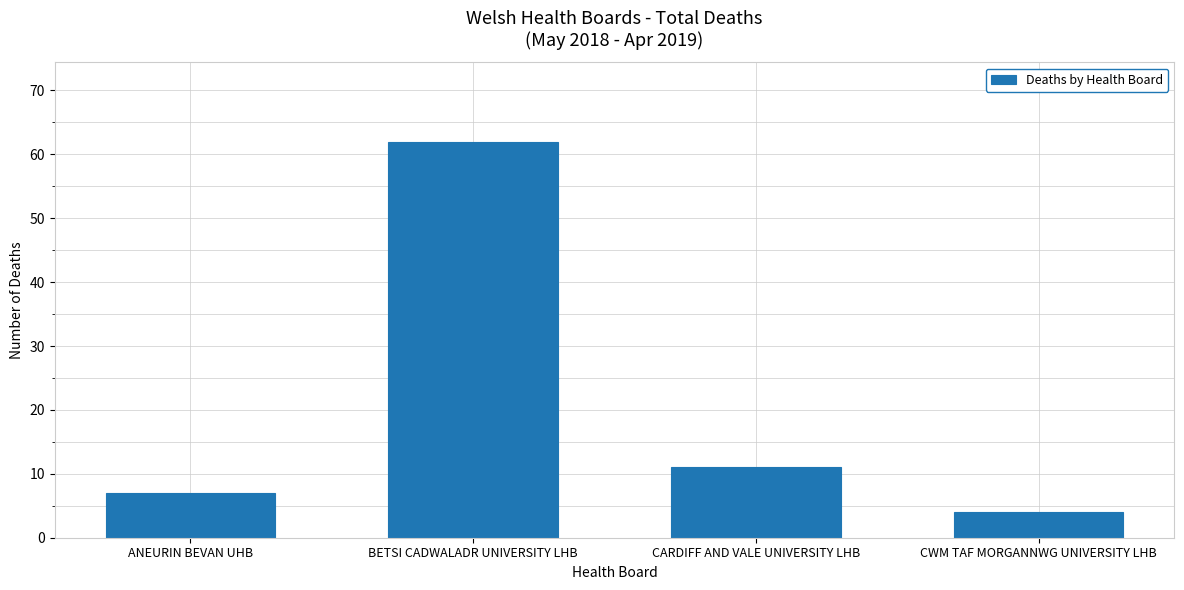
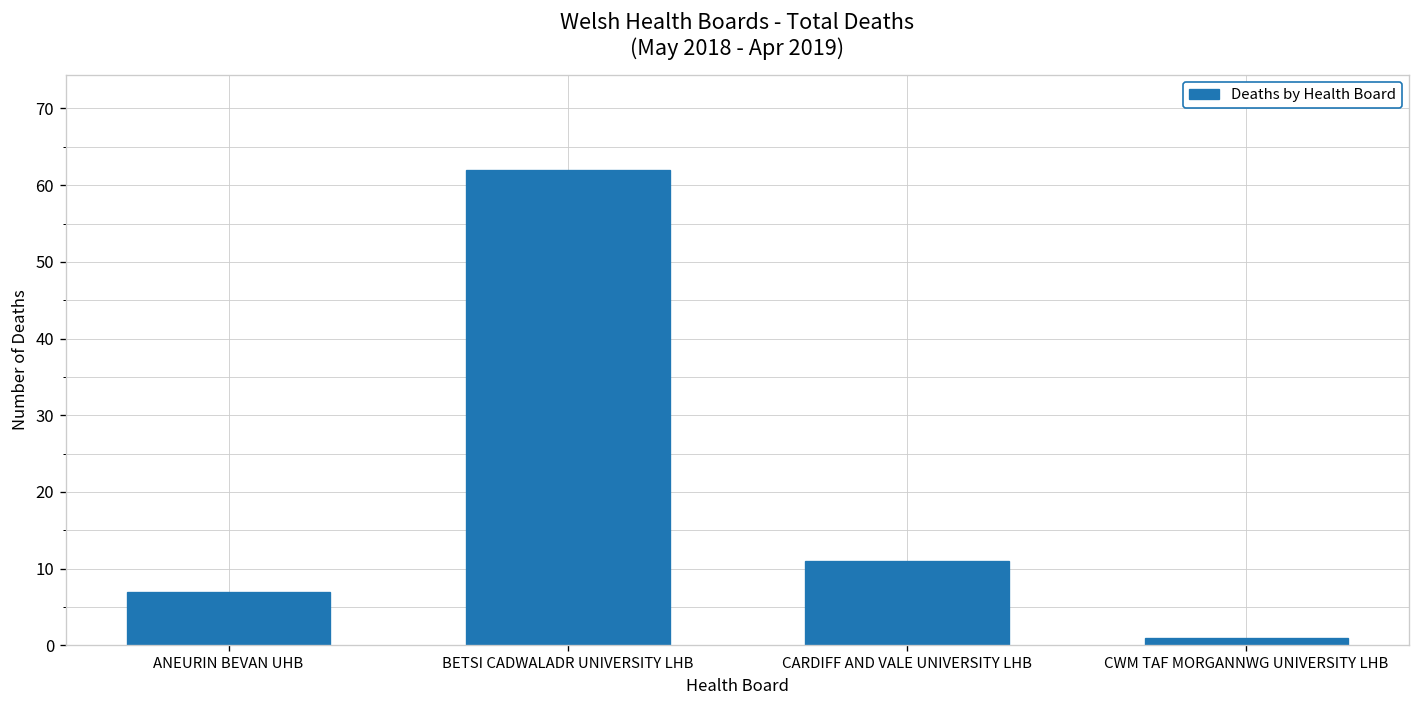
CWM TAF MORGANNWG UNIVERSITY LHB: 4 -> 1
